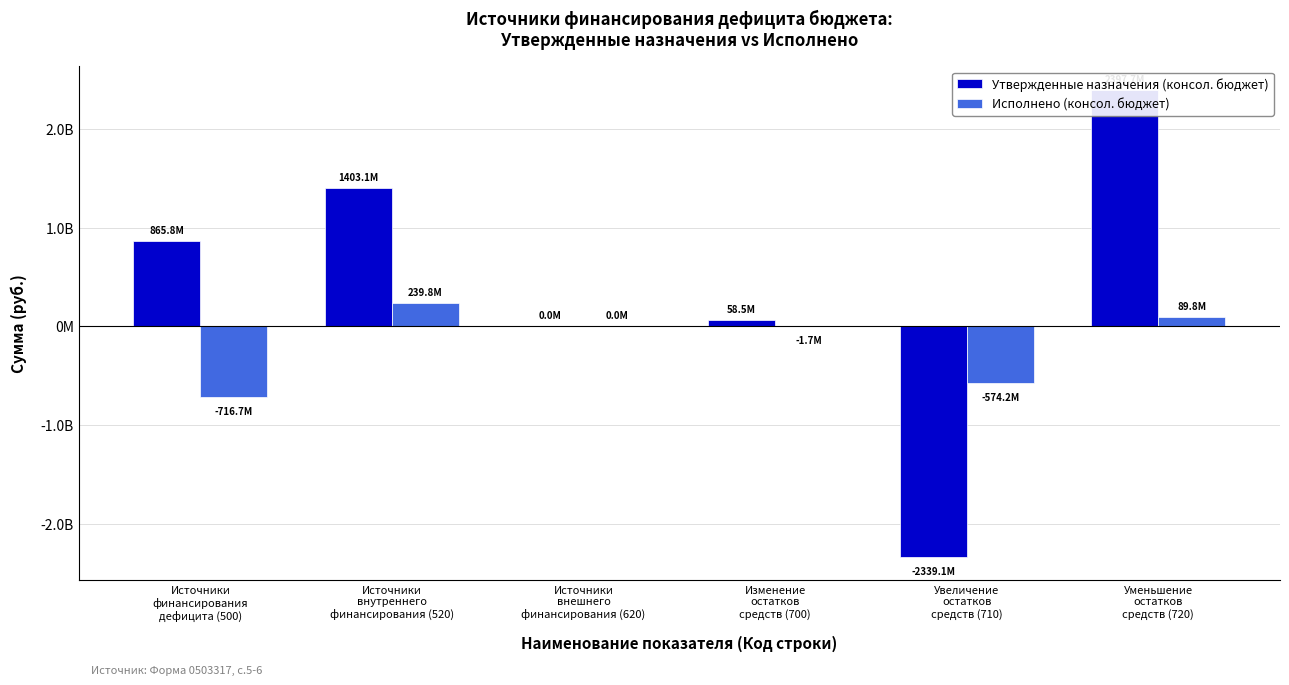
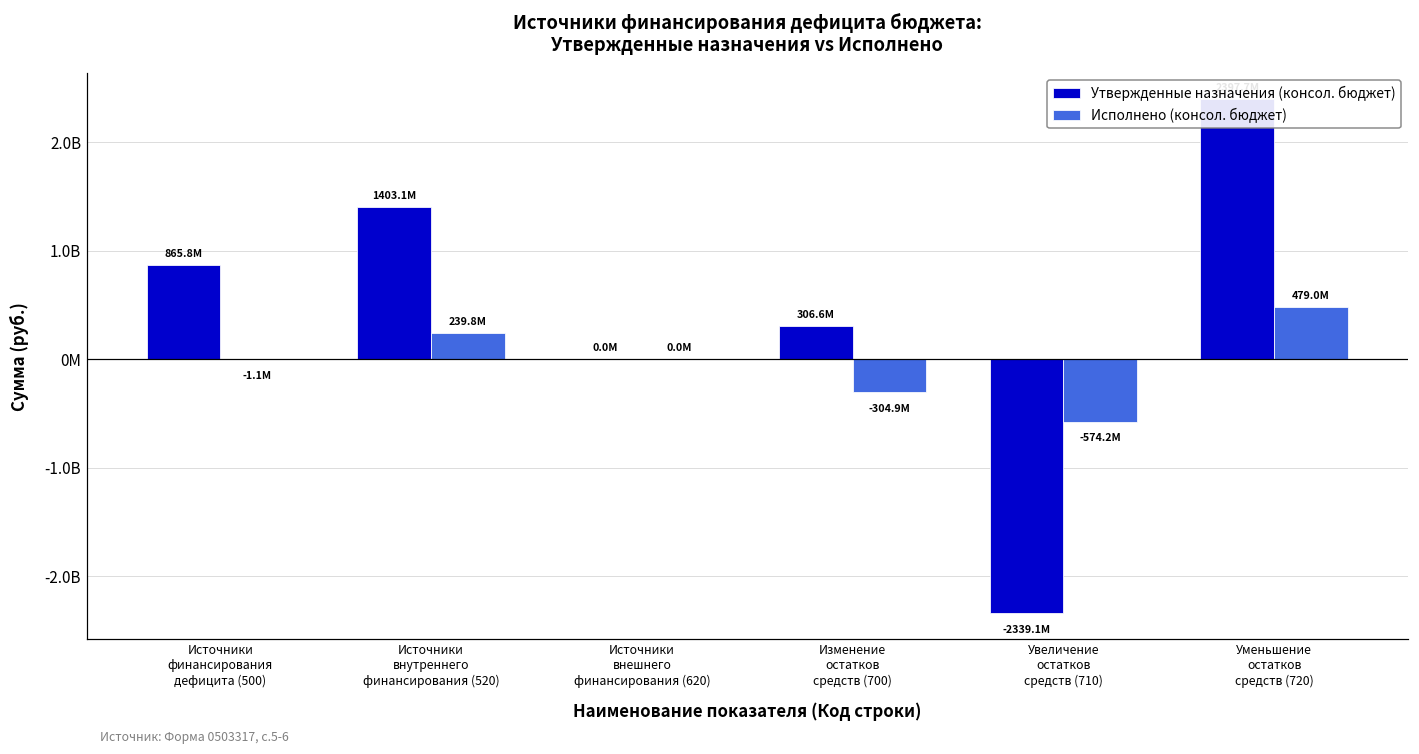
Исполнено (консол. бюджет), Источники финансирования дефицита (500): -716.7M -> -1.1M
Утвержденные назначения (консол. бюджет), Изменение остатков средств (700): 58.5M -> 306.6M
Исполнено (консол. бюджет), Изменение остатков средств (700): -1.7M -> -304.9M
Исполнено (консол. бюджет), Уменьшение остатков средств (720): 89.8M -> 479.0M
